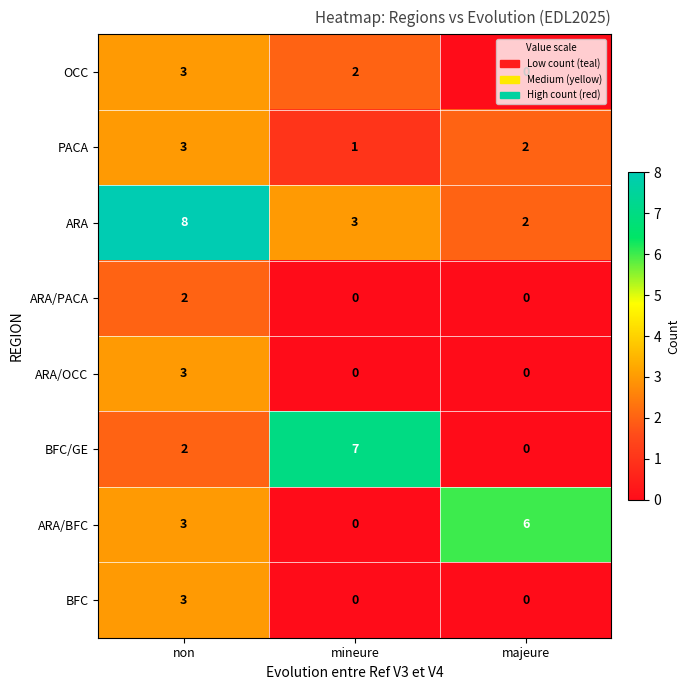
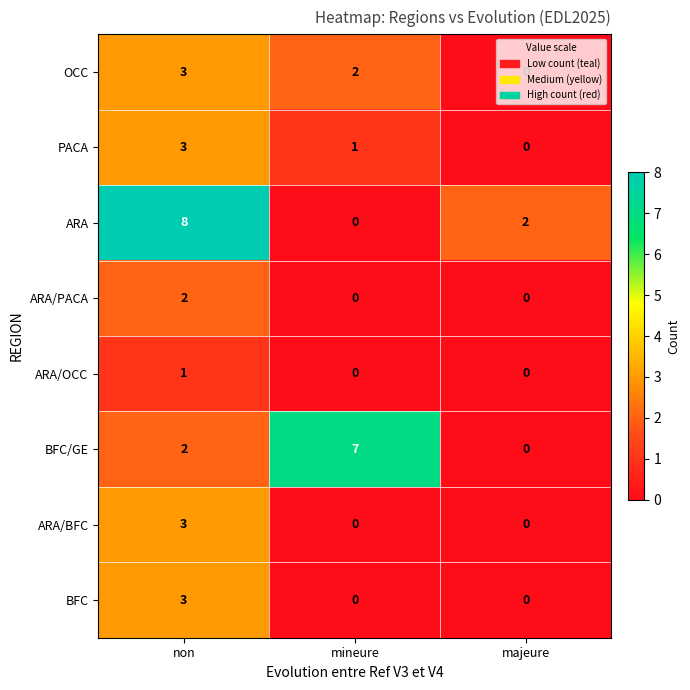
PACA, majeure: 2 -> 0
ARA, mineure: 3 -> 0
ARA/OCC, non: 3 -> 1
ARA/BFC, majeure: 6 -> 0
